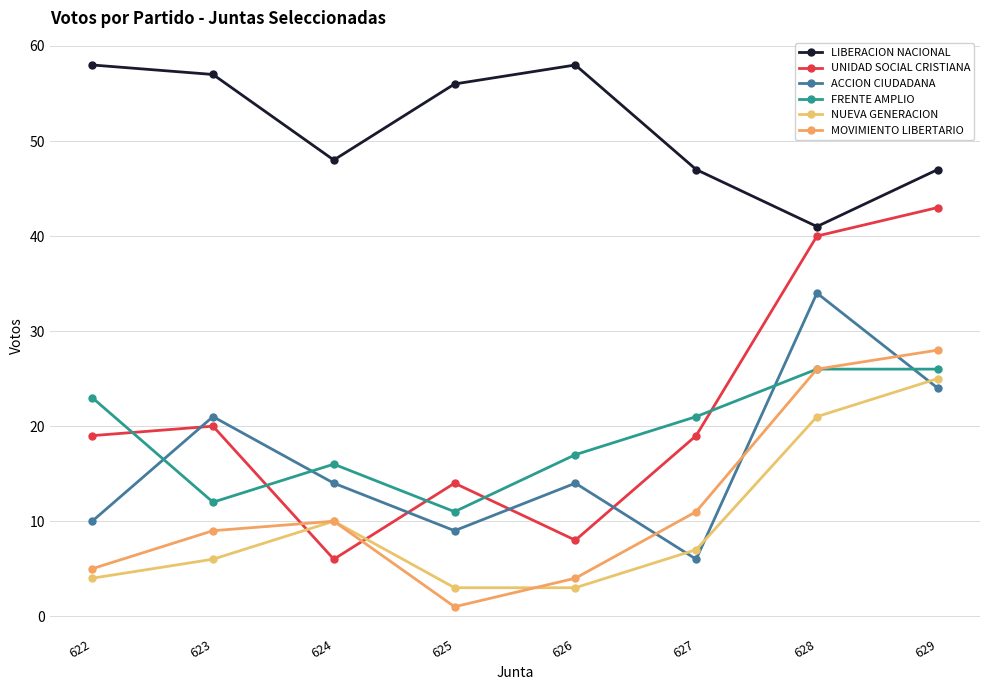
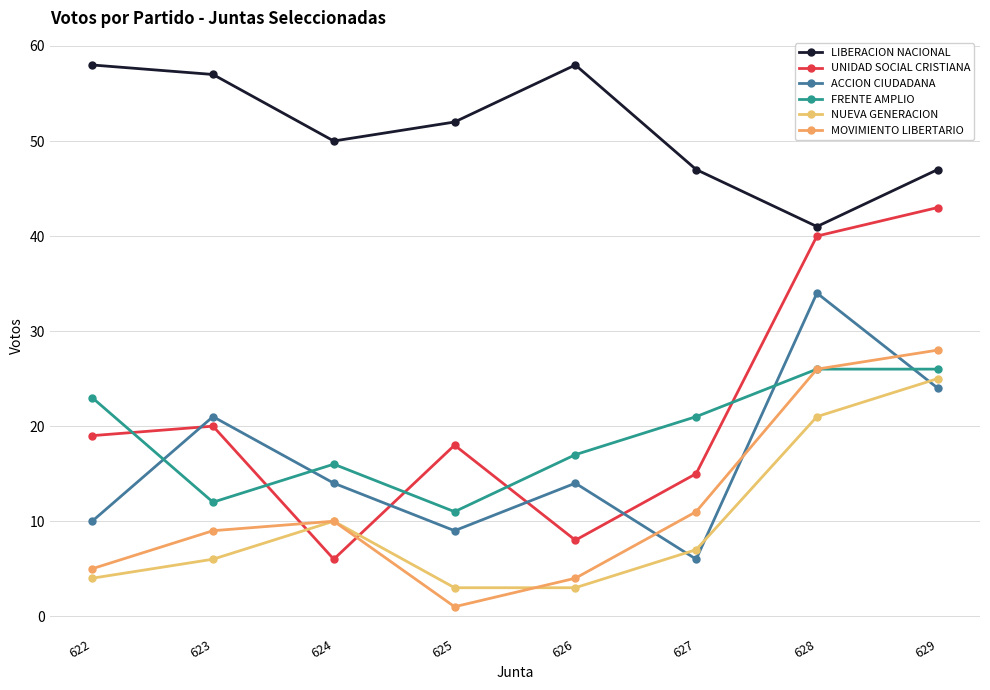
LIBERACION NACIONAL, 624: 48 -> 50
LIBERACION NACIONAL, 625: 56 -> 52
UNIDAD SOCIAL CRISTIANA, 625: 14 -> 18
UNIDAD SOCIAL CRISTIANA, 627: 19 -> 15
